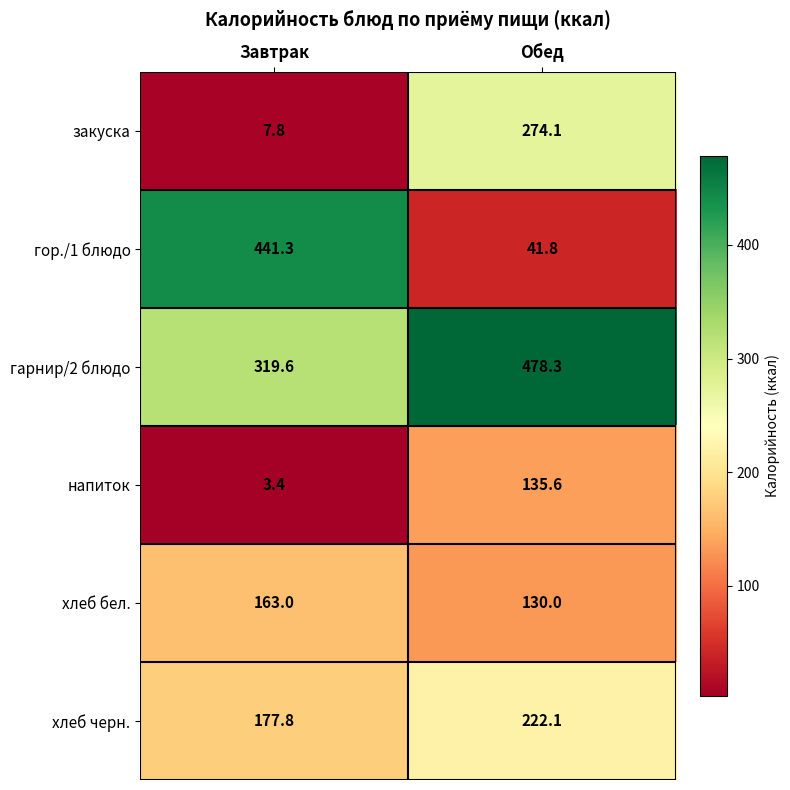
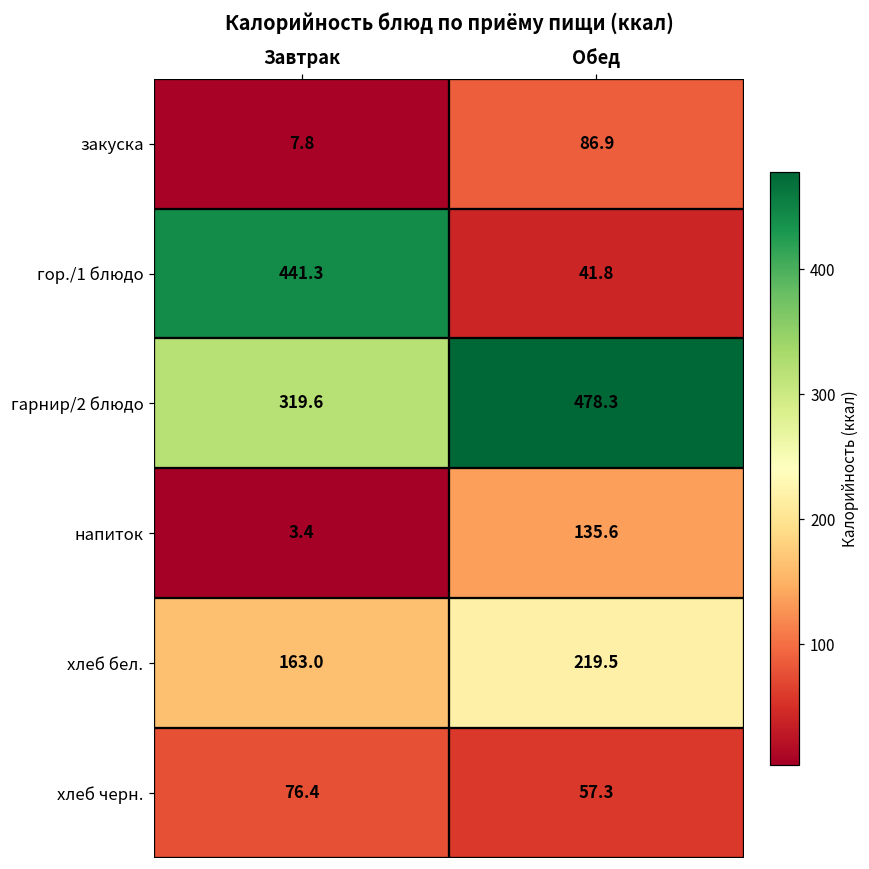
закуска, Обед: 274.1 -> 86.9
хлеб бел., Обед: 130.0 -> 219.5
хлеб черн., Завтрак: 177.8 -> 76.4
хлеб черн., Обед: 222.1 -> 57.3
